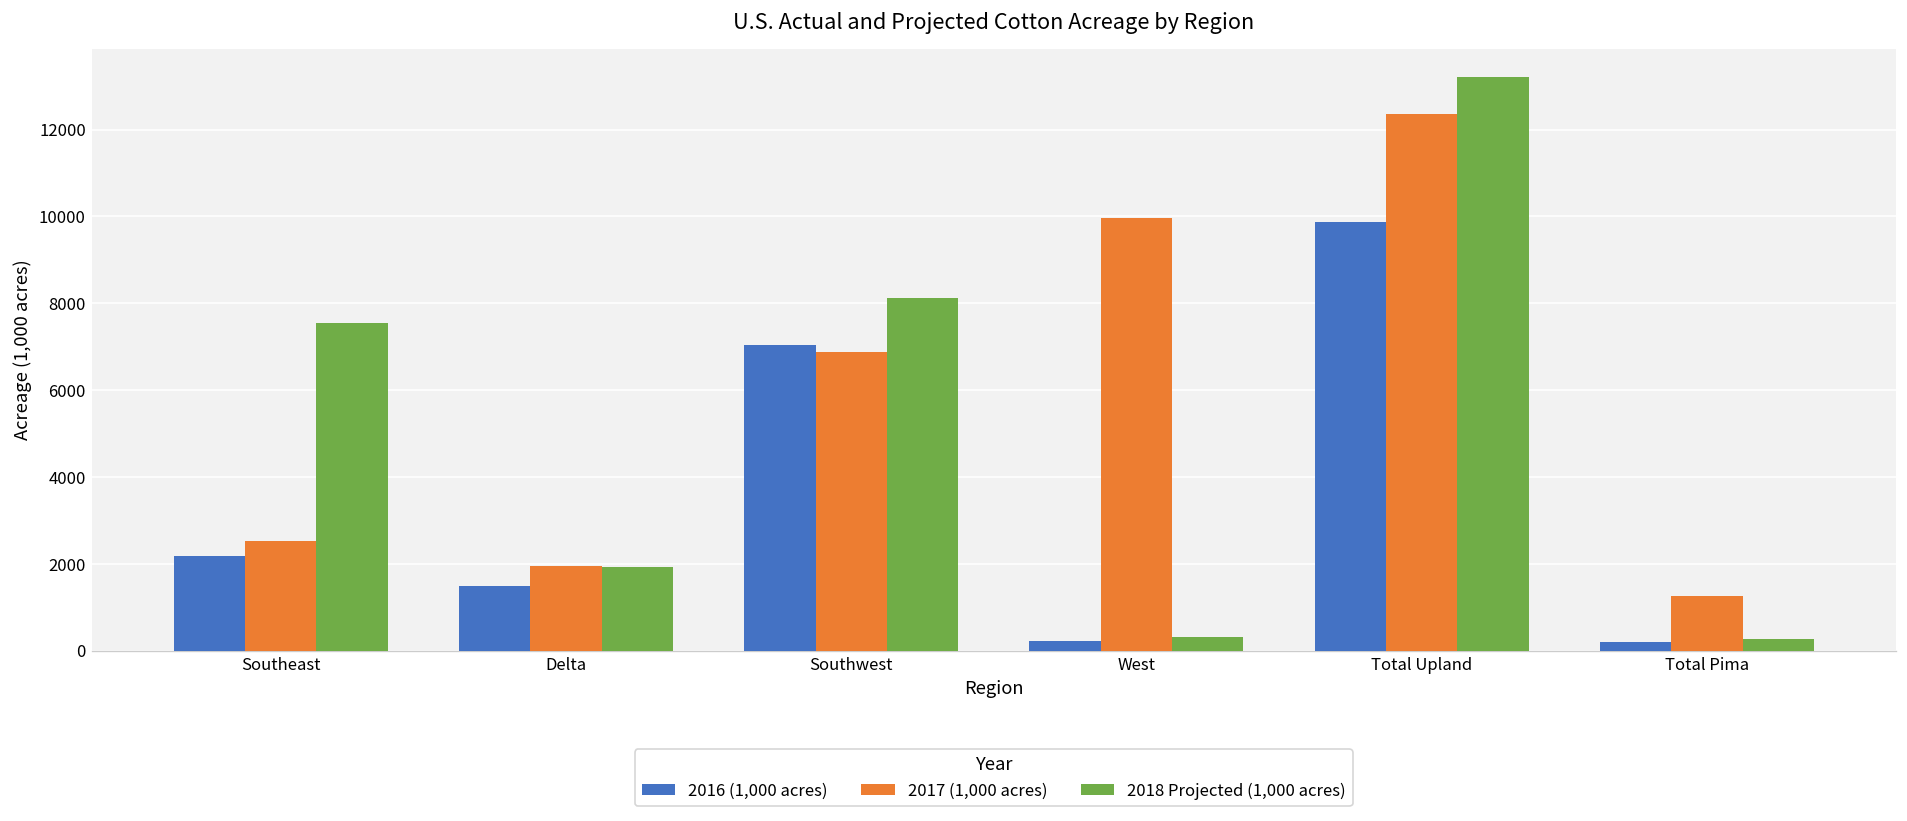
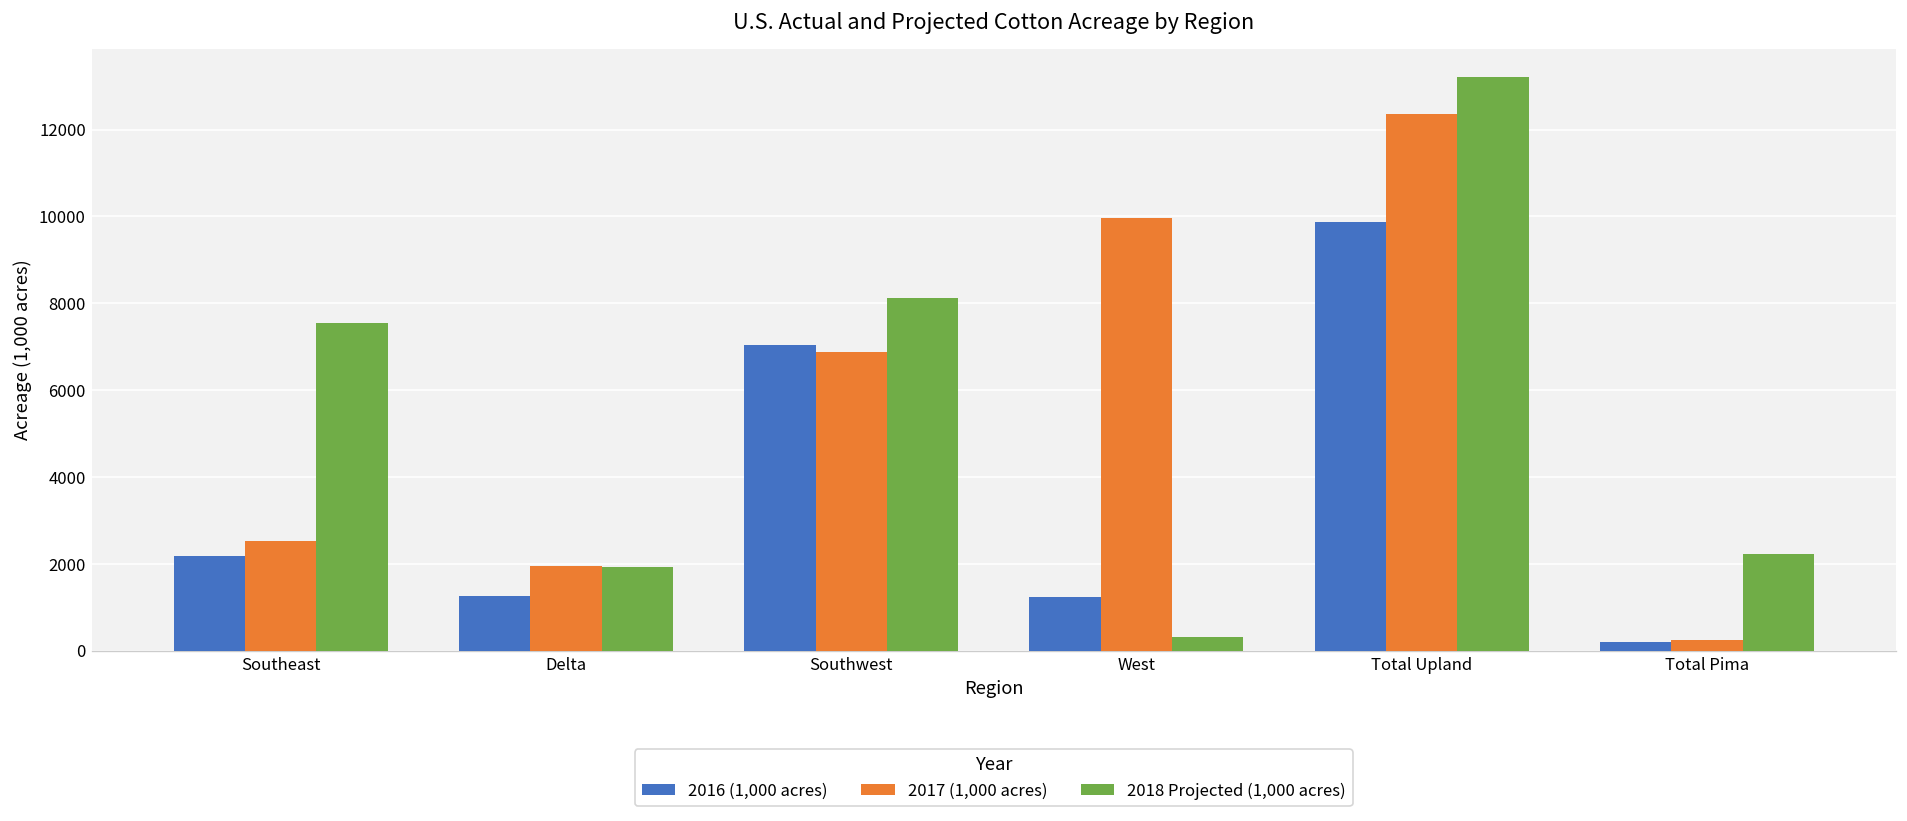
2016 (1,000 acres), Delta: 1500 -> 1300
2016 (1,000 acres), West: 200 -> 1200
2017 (1,000 acres), Total Pima: 1300 -> 300
2018 Projected (1,000 acres), Total Pima: 300 -> 2200
